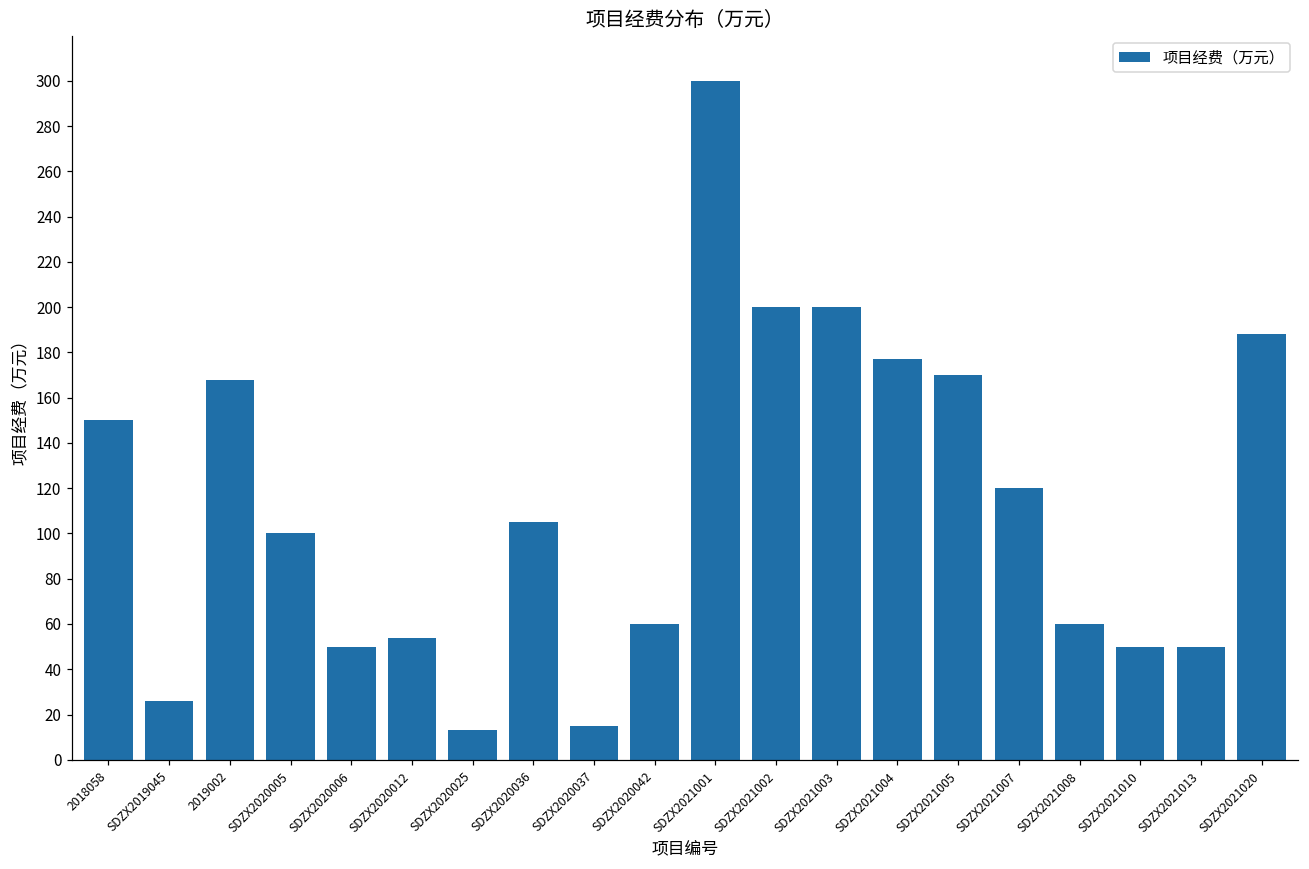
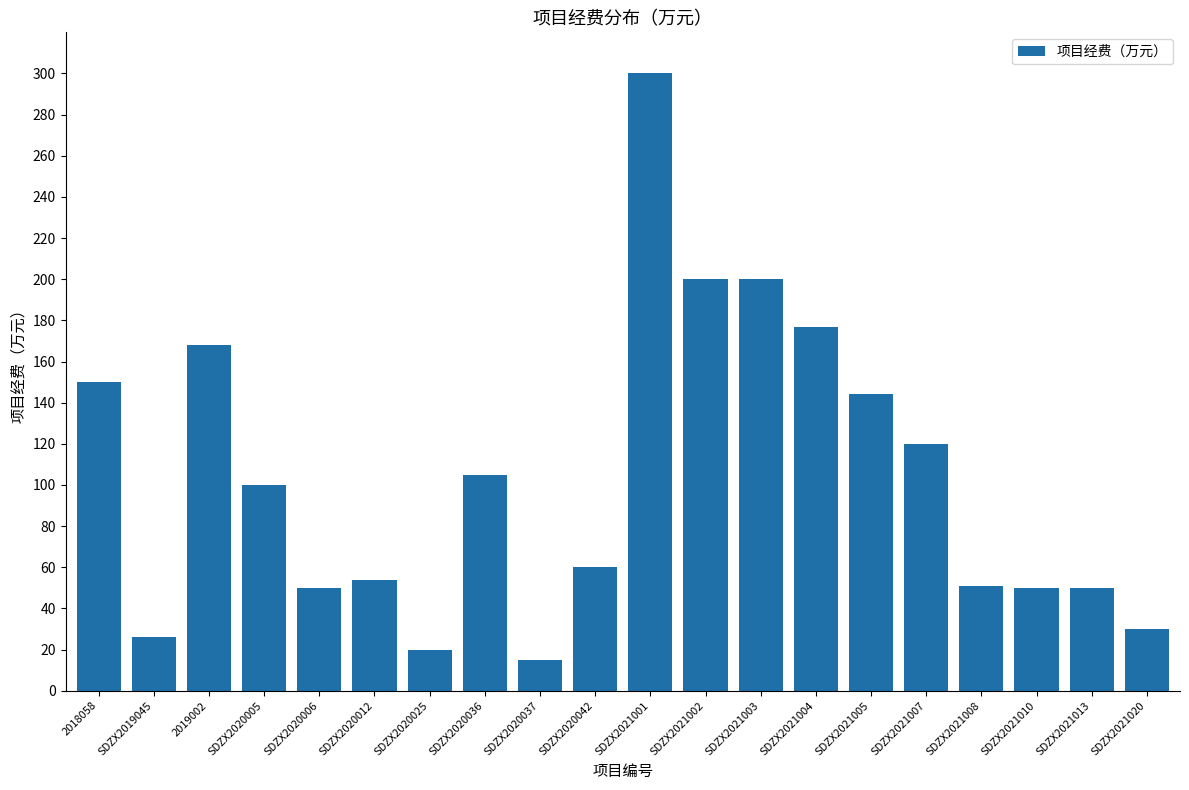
SDZX2020025: 13 -> 20
SDZX2021005: 170 -> 144
SDZX2021008: 60 -> 51
SDZX2021020: 188 -> 30
